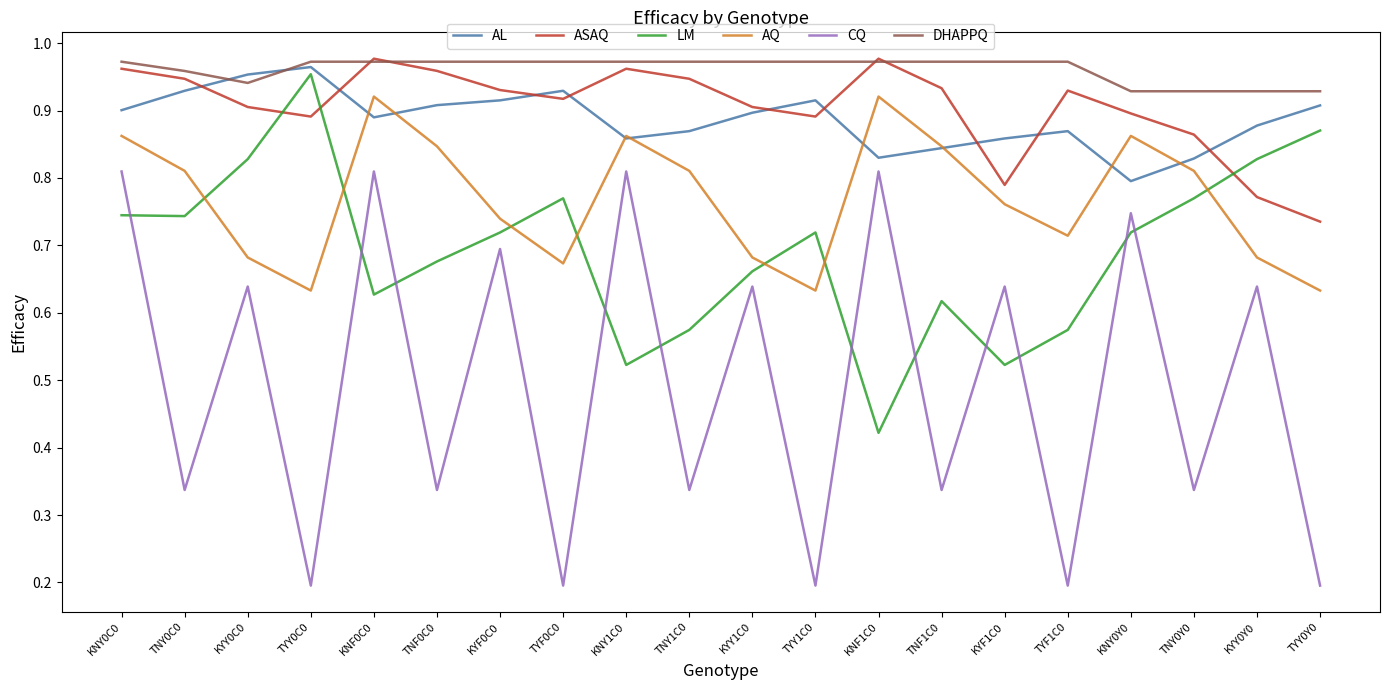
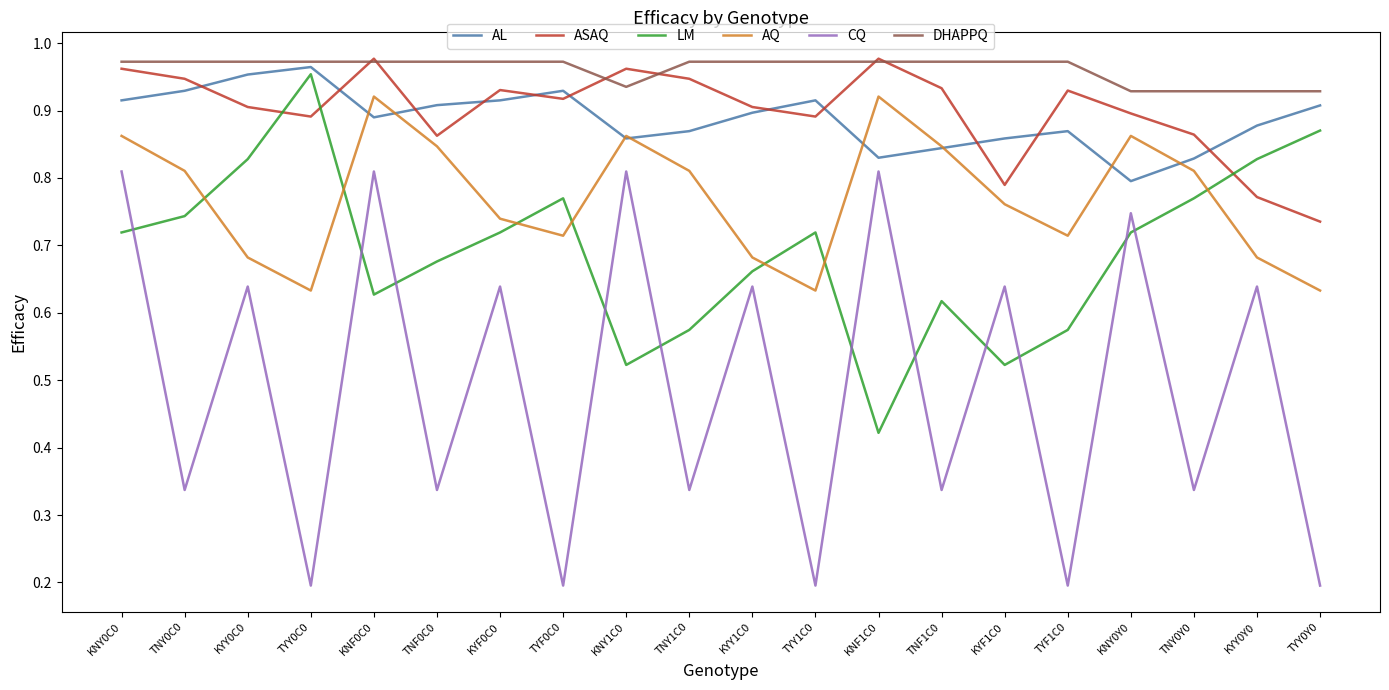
AL, KNY0C0: 0.90 -> 0.92
LM, KNY0C0: 0.74 -> 0.72
DHAPPQ, TNY0C0: 0.96 -> 0.97
DHAPPQ, KYY0C0: 0.94 -> 0.97
ASAQ, TNF0C0: 0.96 -> 0.86
CQ, KYF0C0: 0.69 -> 0.64
AQ, TYF0C0: 0.67 -> 0.71
DHAPPQ, KNY1C0: 0.97 -> 0.94
